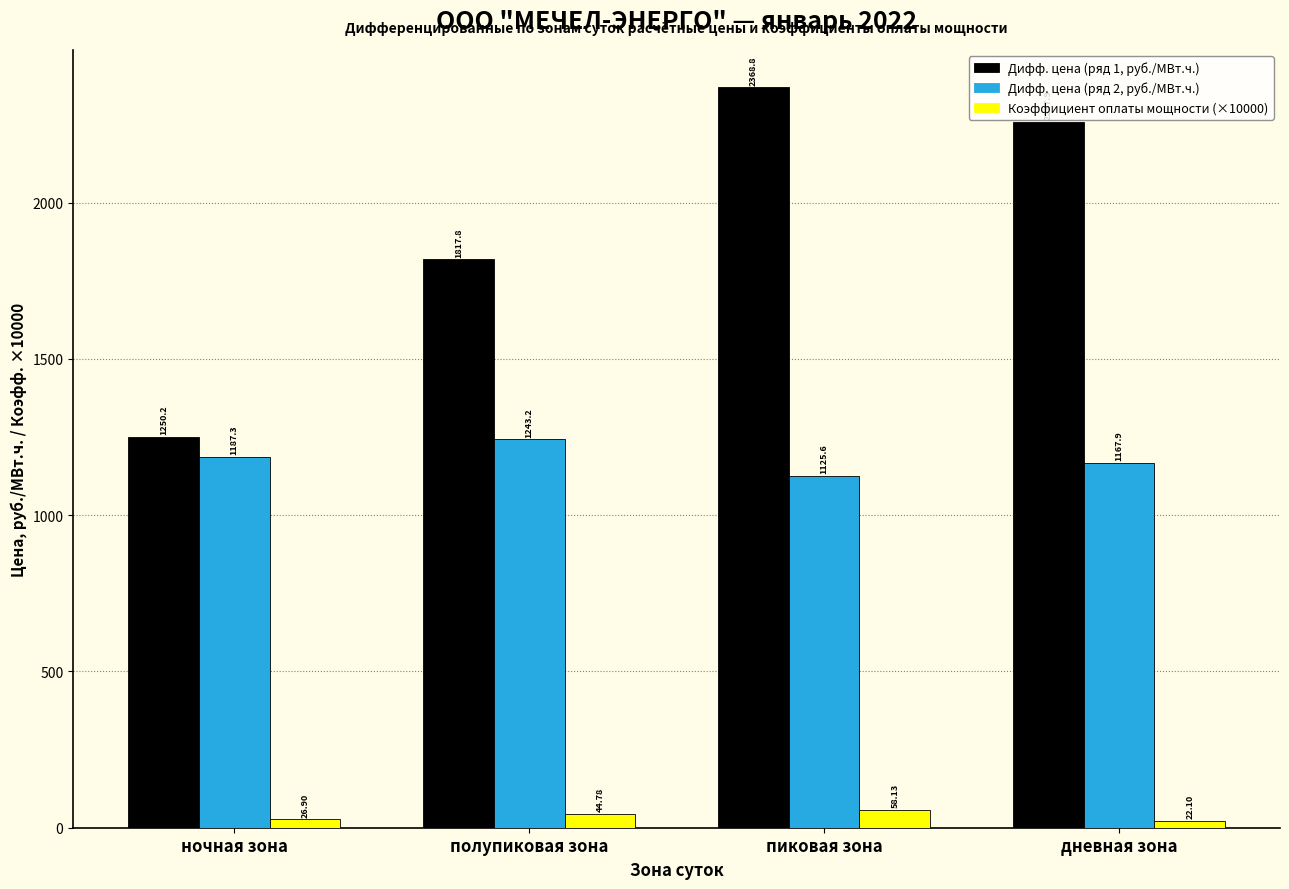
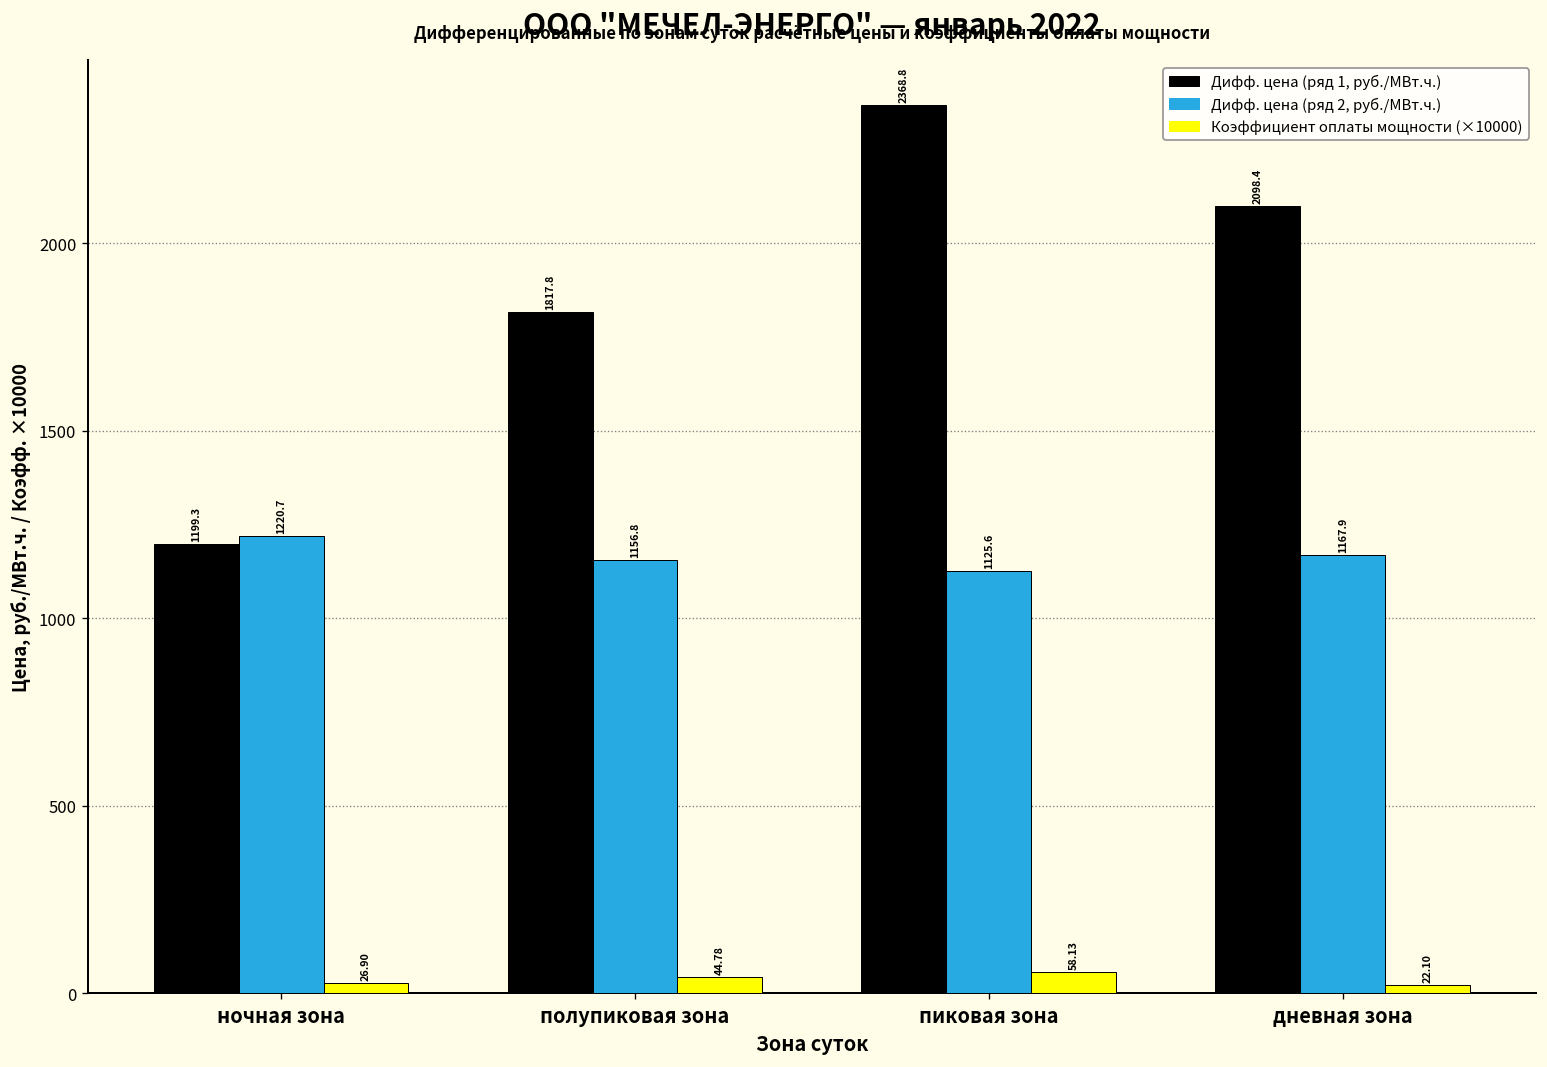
Дифф. цена (ряд 1, руб./МВт.ч.), ночная зона: 1250.2 -> 1199.3
Дифф. цена (ряд 2, руб./МВт.ч.), ночная зона: 1187.3 -> 1220.7
Дифф. цена (ряд 2, руб./МВт.ч.), полупиковая зона: 1243.2 -> 1156.8
Дифф. цена (ряд 1, руб./МВт.ч.), дневная зона: 2260 -> 2100
